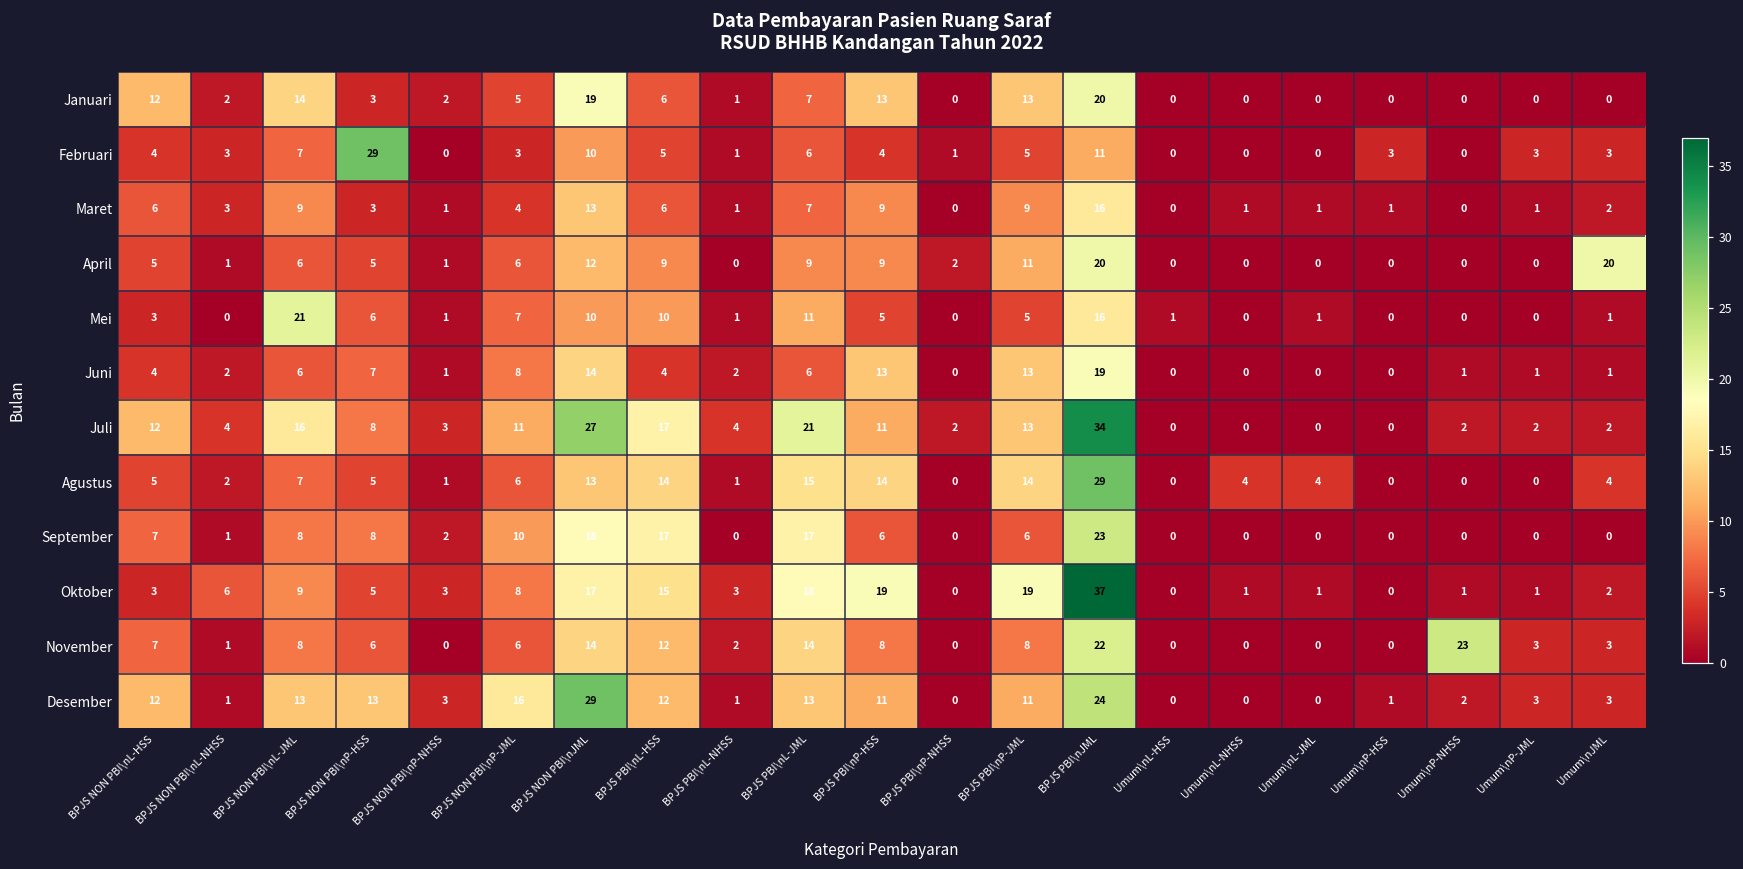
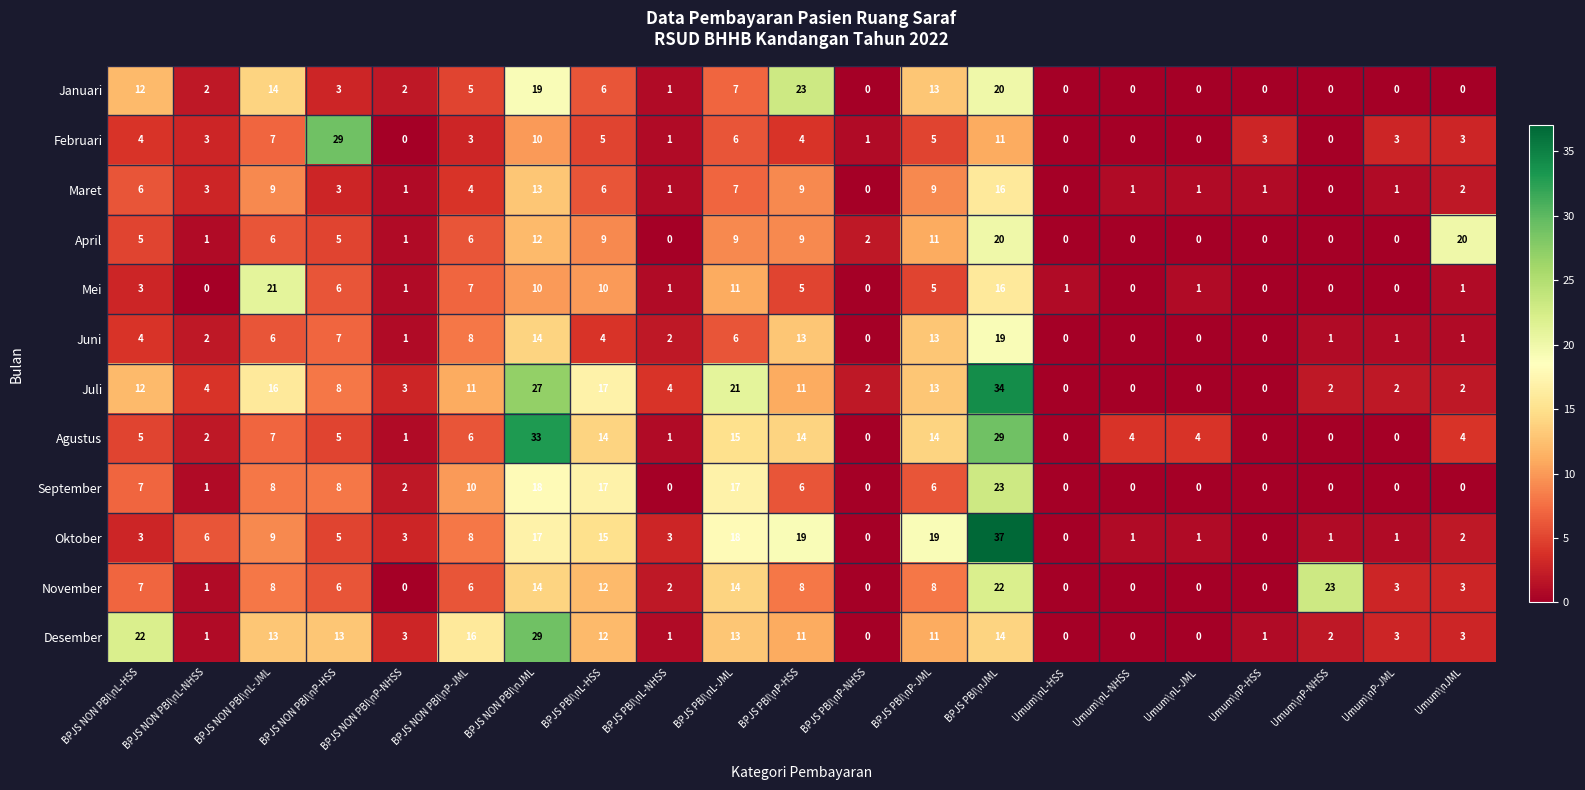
Januari, BPJS PBI\nP-HSS: 13 -> 23
Agustus, BPJS NON PBI\nJML: 13 -> 33
Desember, BPJS NON PBI\nL-HSS: 12 -> 22
Desember, BPJS PBI\nJML: 24 -> 14
